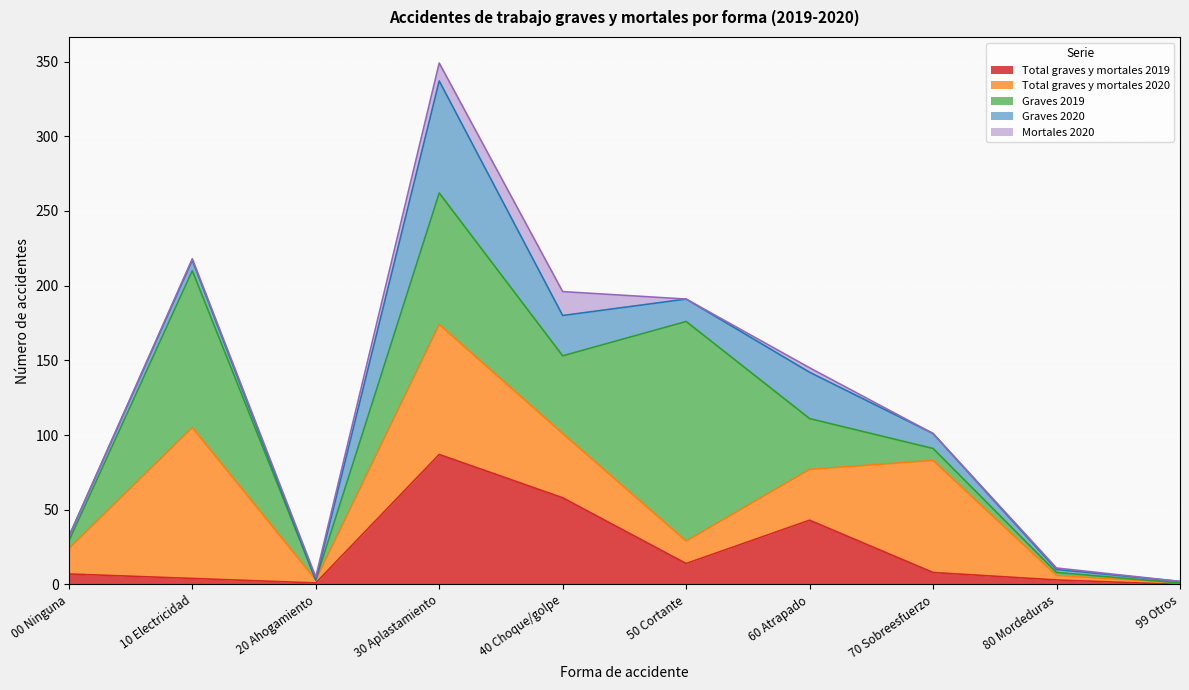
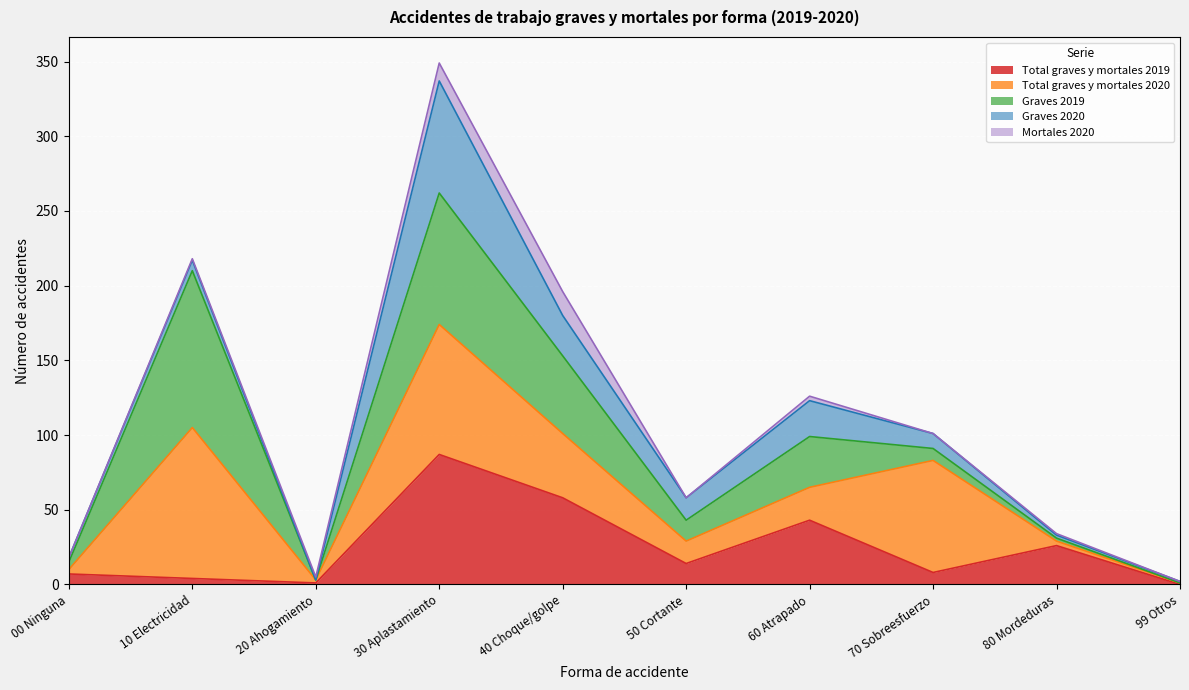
Total graves y mortales 2020, 00 Ninguna: 17 -> 3
Graves 2019, 50 Cortante: 147 -> 14
Total graves y mortales 2020, 60 Atrapado: 34 -> 22
Graves 2020, 60 Atrapado: 31 -> 24
Total graves y mortales 2019, 80 Mordeduras: 3 -> 26
